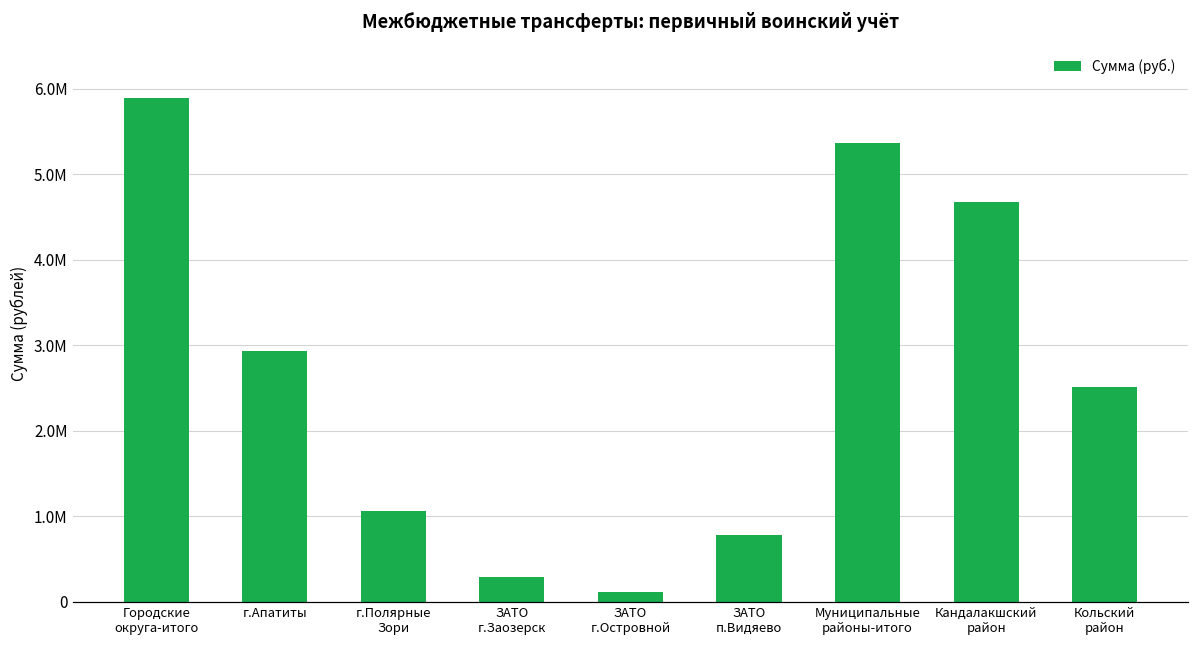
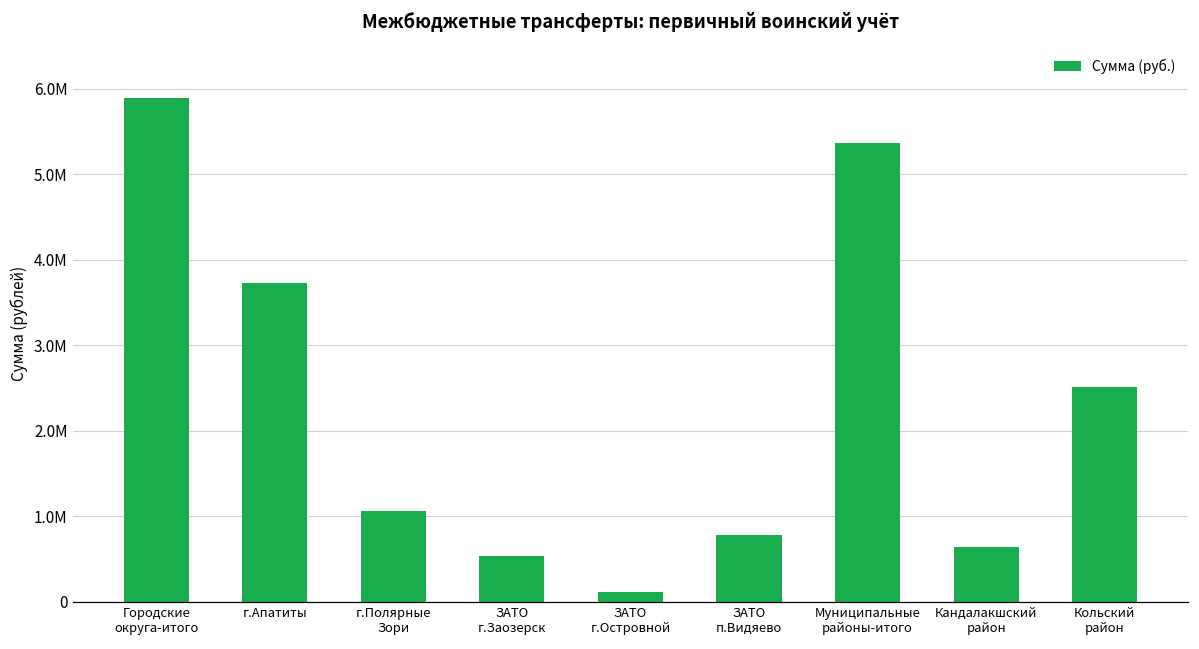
г.Апатиты: 2900000 -> 3700000
ЗАТО г.Заозерск: 300000 -> 500000
Кандалакшский район: 4700000 -> 600000
